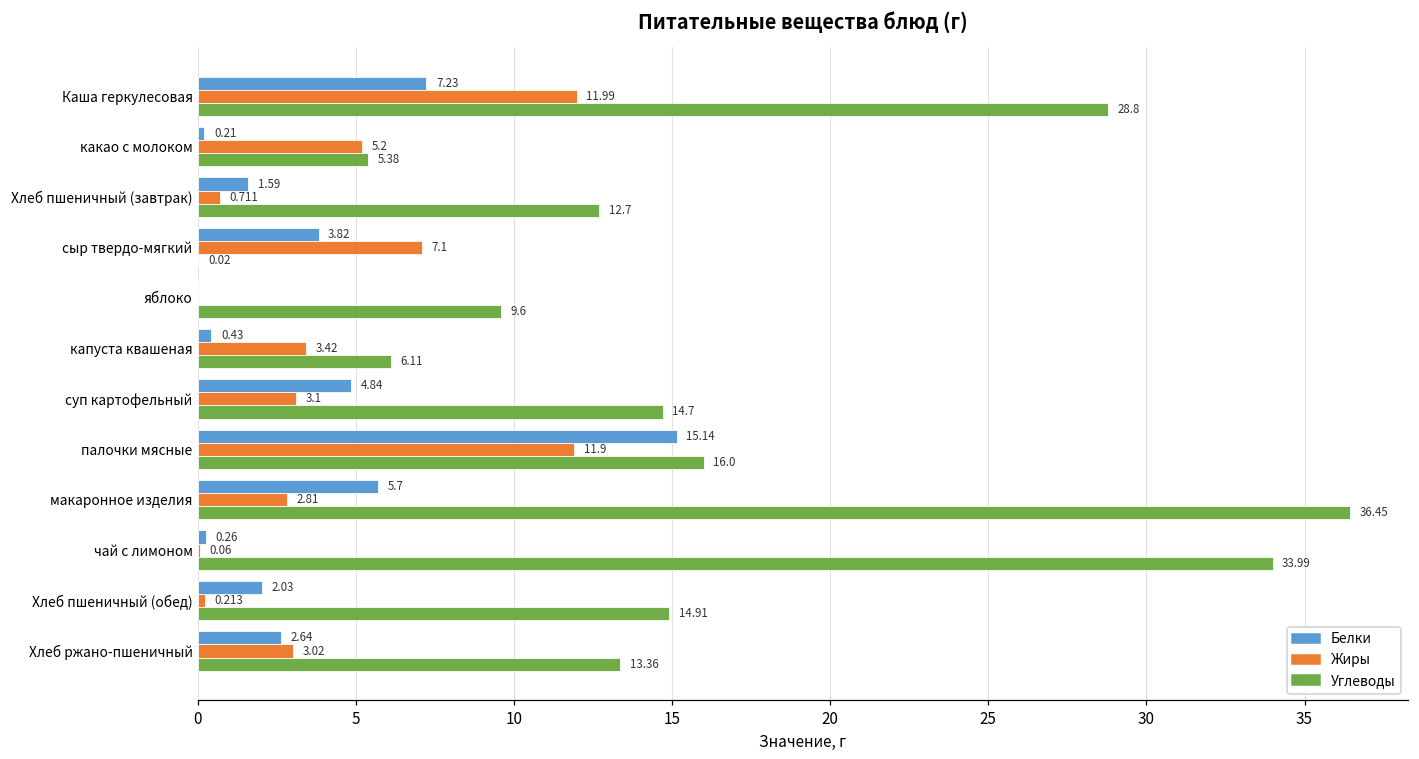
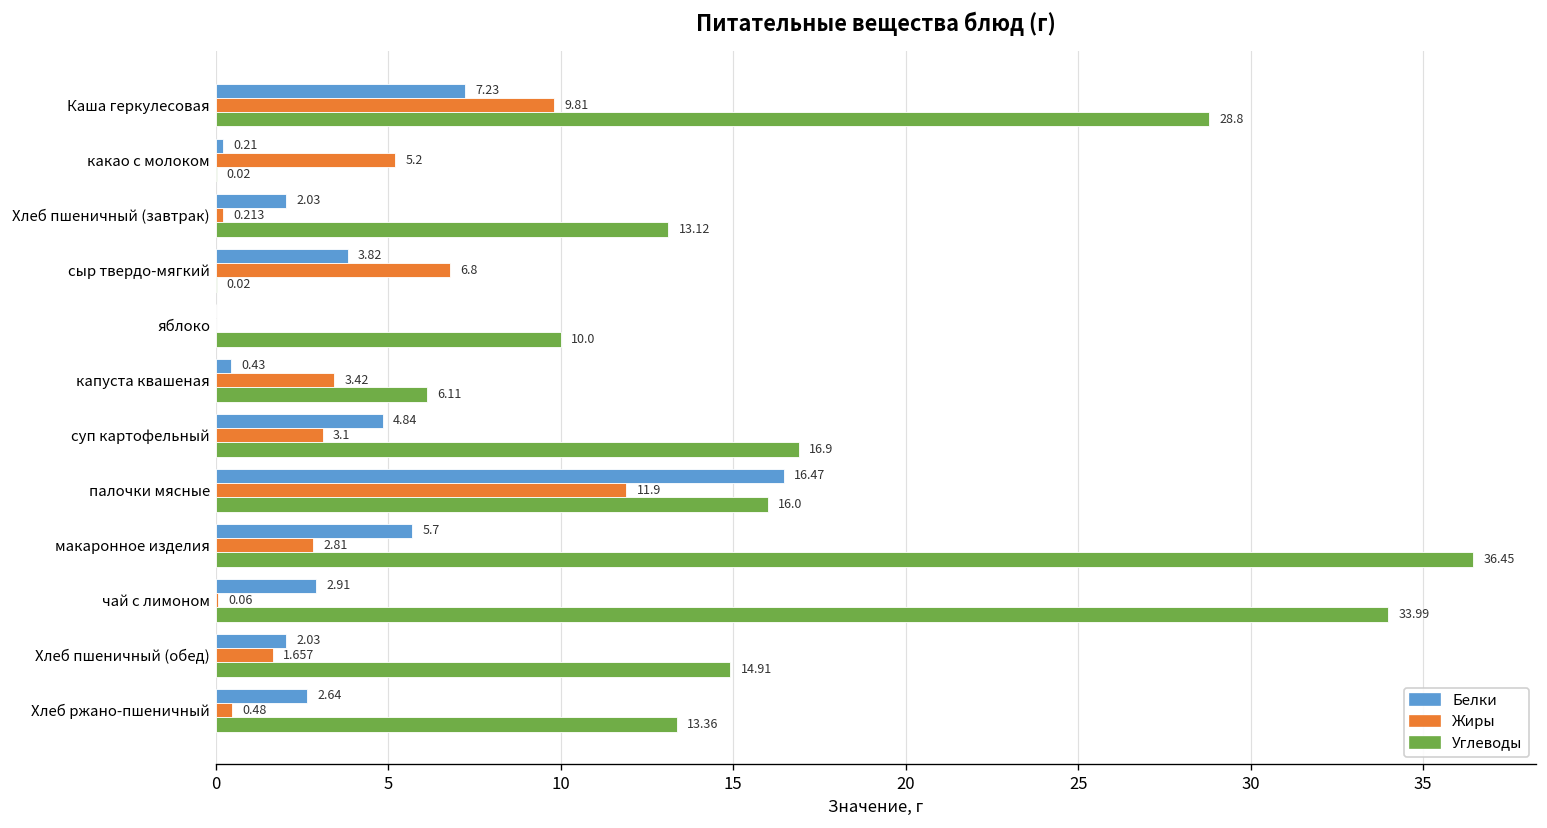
Жиры, Каша геркулесовая: 11.99 -> 9.81
Углеводы, какао с молоком: 5.38 -> 0.02
Белки, Хлеб пшеничный (завтрак): 1.59 -> 2.03
Жиры, Хлеб пшеничный (завтрак): 0.711 -> 0.213
Углеводы, Хлеб пшеничный (завтрак): 12.7 -> 13.12
Жиры, сыр твердо-мягкий: 7.1 -> 6.8
Углеводы, яблоко: 9.6 -> 10.0
Углеводы, суп картофельный: 14.7 -> 16.9
Белки, палочки мясные: 15.14 -> 16.47
Белки, чай с лимоном: 0.26 -> 2.91
Жиры, Хлеб пшеничный (обед): 0.213 -> 1.657
Жиры, Хлеб ржано-пшеничный: 3.02 -> 0.48
